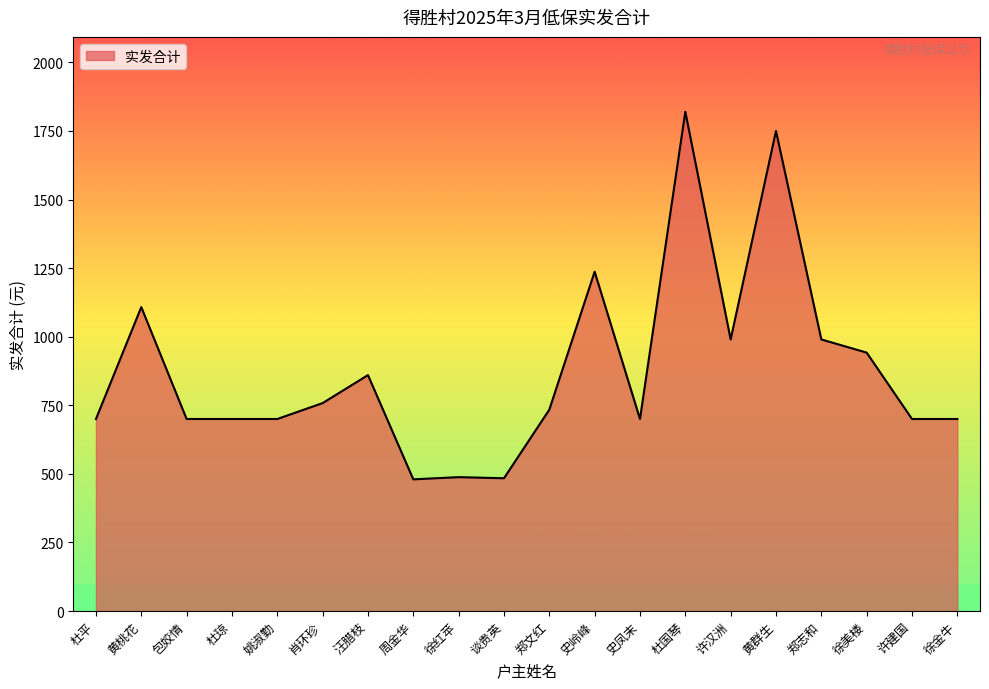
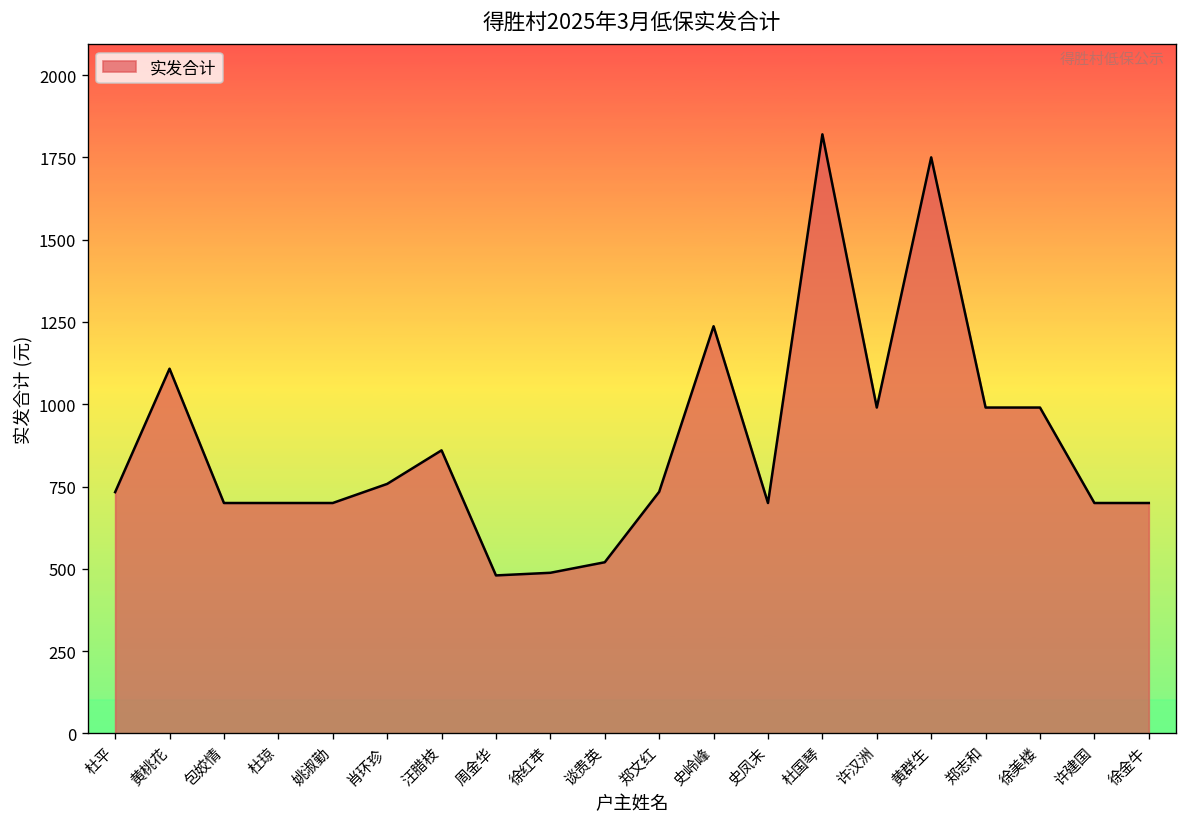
杜平: 700 -> 730
谈贵英: 480 -> 520
徐美楼: 940 -> 990
